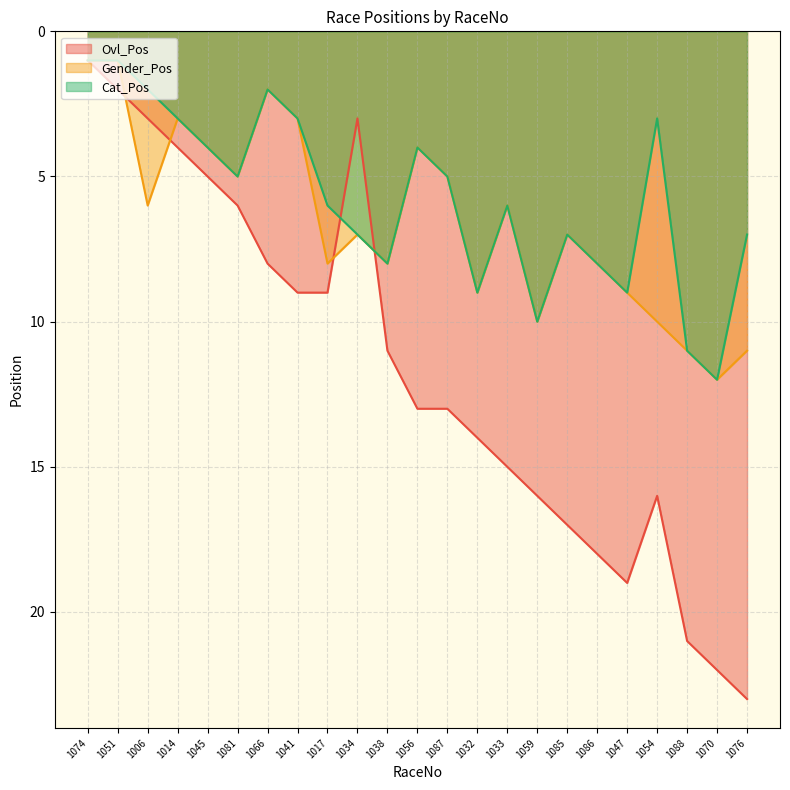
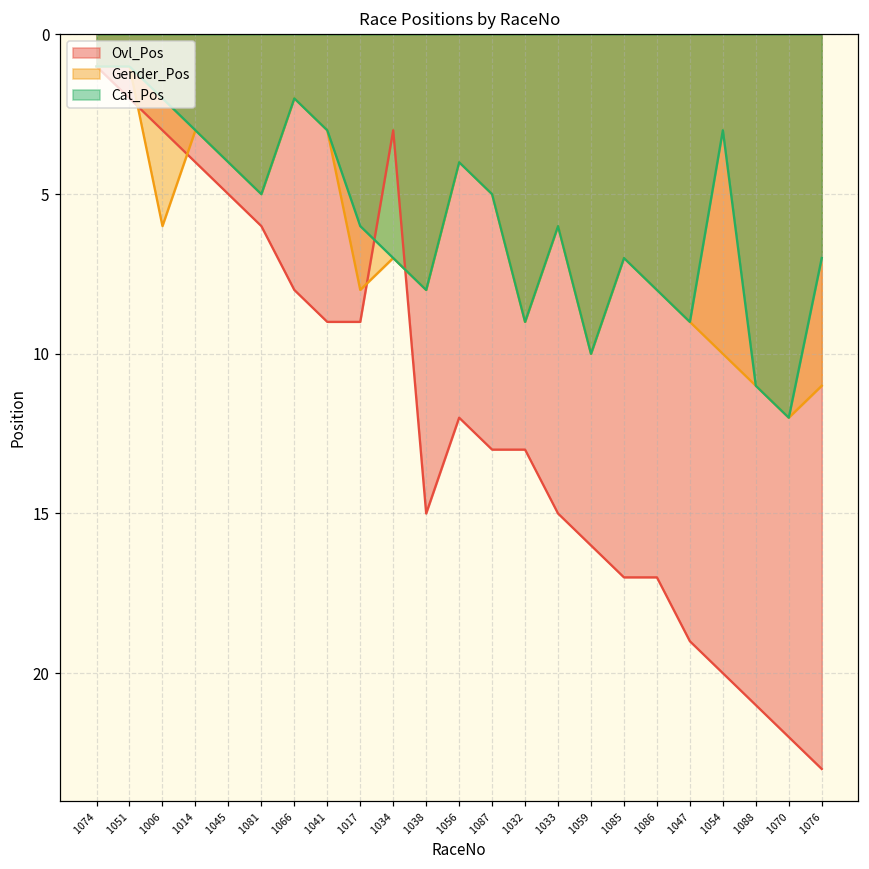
Ovl_Pos, 1038: 11 -> 15
Ovl_Pos, 1056: 13 -> 12
Ovl_Pos, 1032: 14 -> 13
Ovl_Pos, 1086: 18 -> 17
Ovl_Pos, 1054: 16 -> 20
